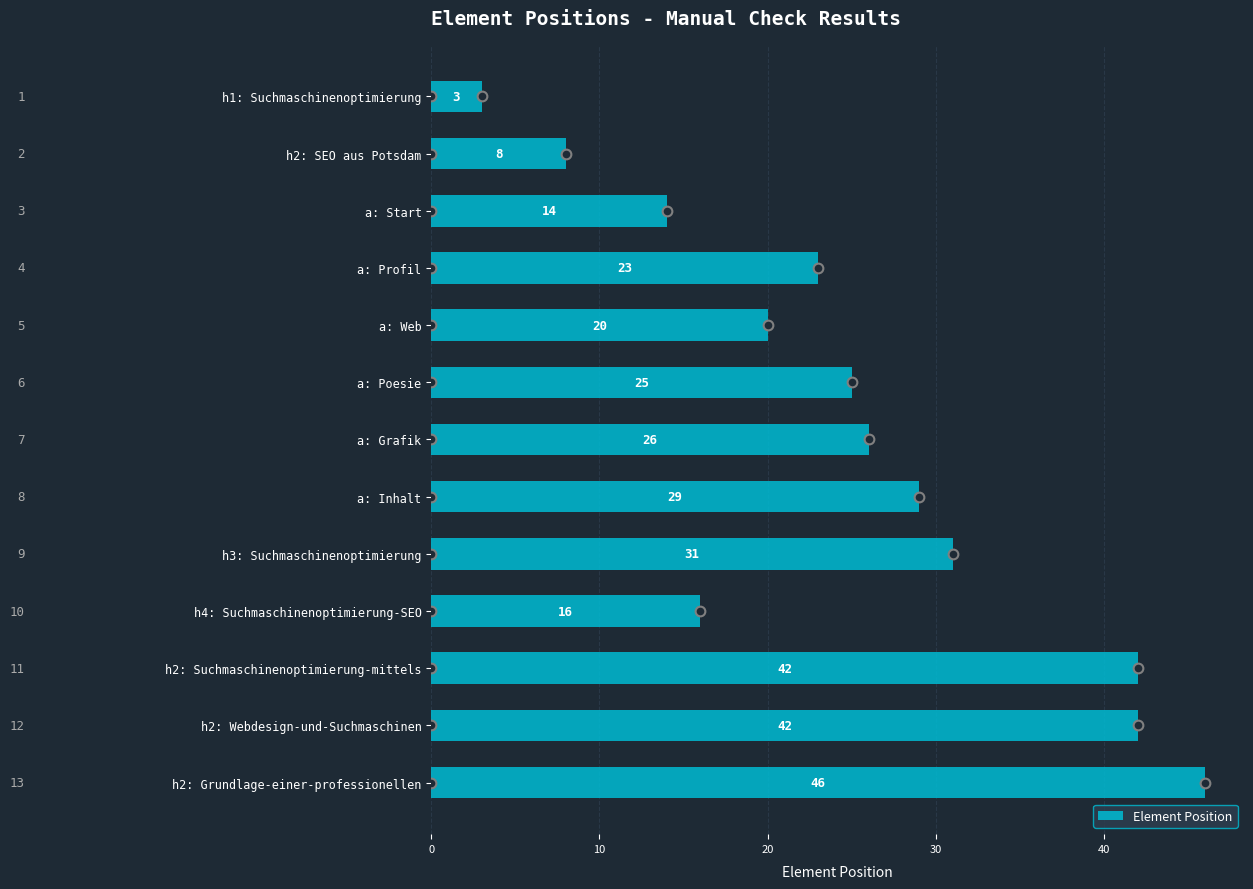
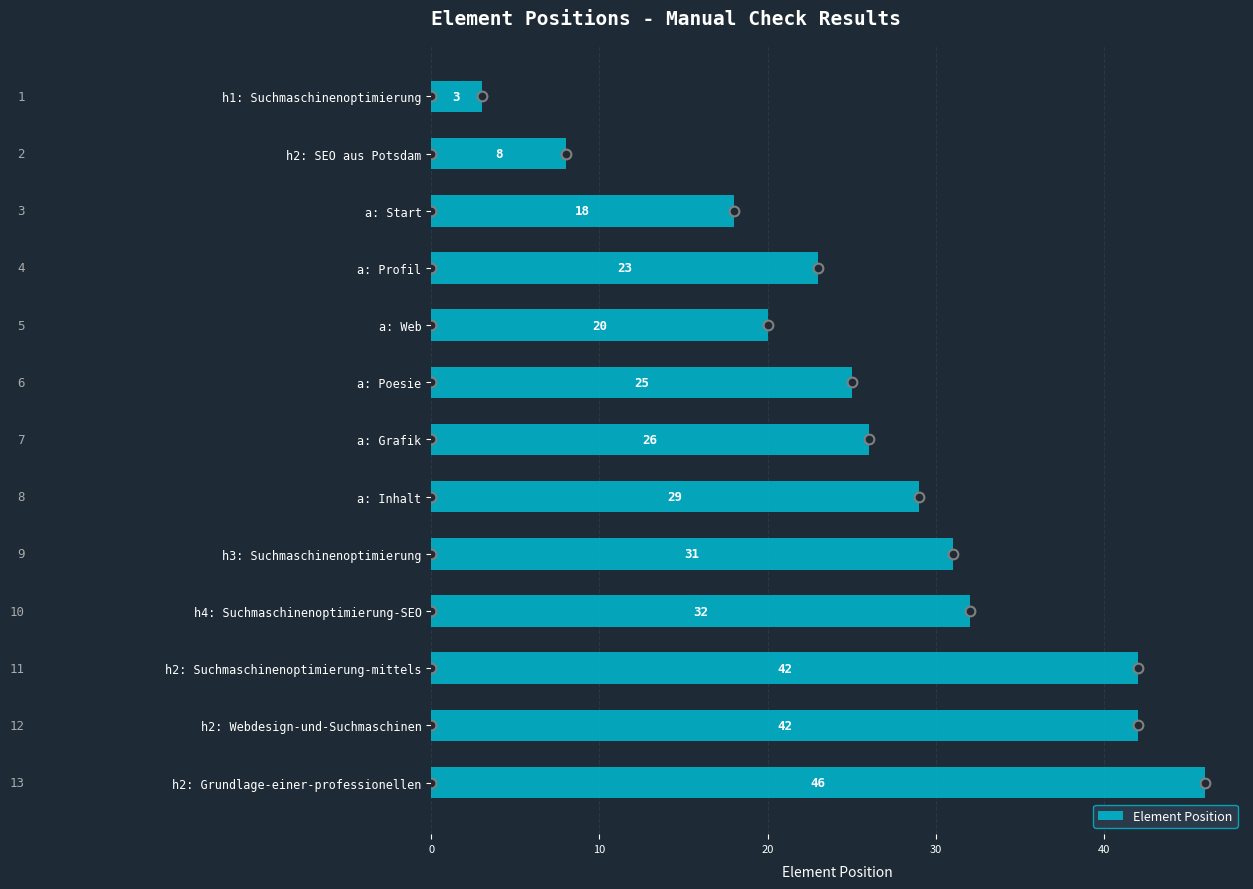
Element Position, a: Start: 14 -> 18
Element Position, h4: Suchmaschinenoptimierung-SEO: 16 -> 32
